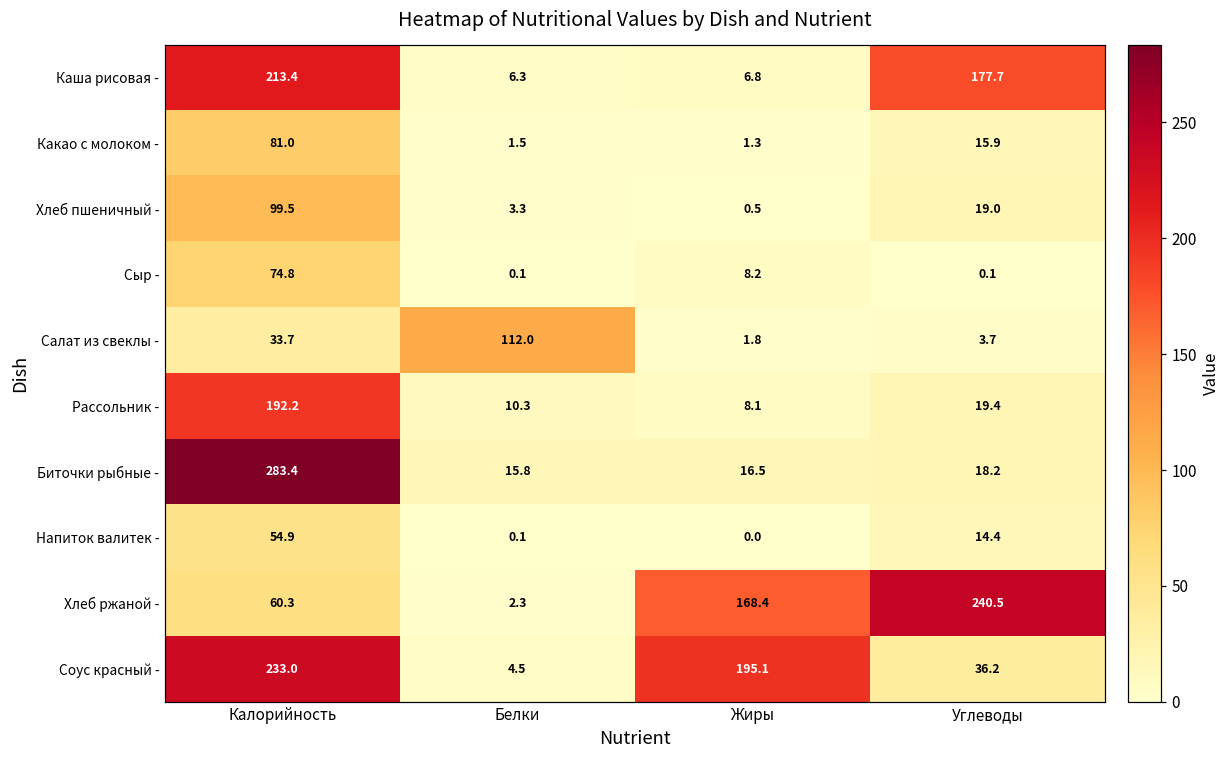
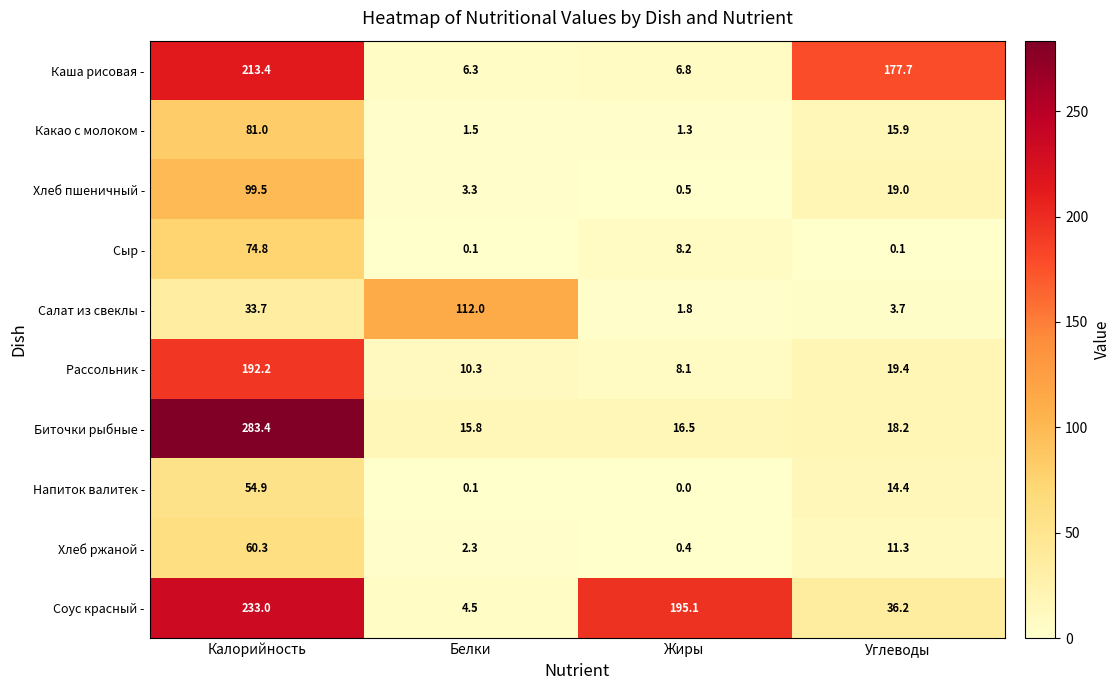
Хлеб ржаной -, Жиры: 168.4 -> 0.4
Хлеб ржаной -, Углеводы: 240.5 -> 11.3
